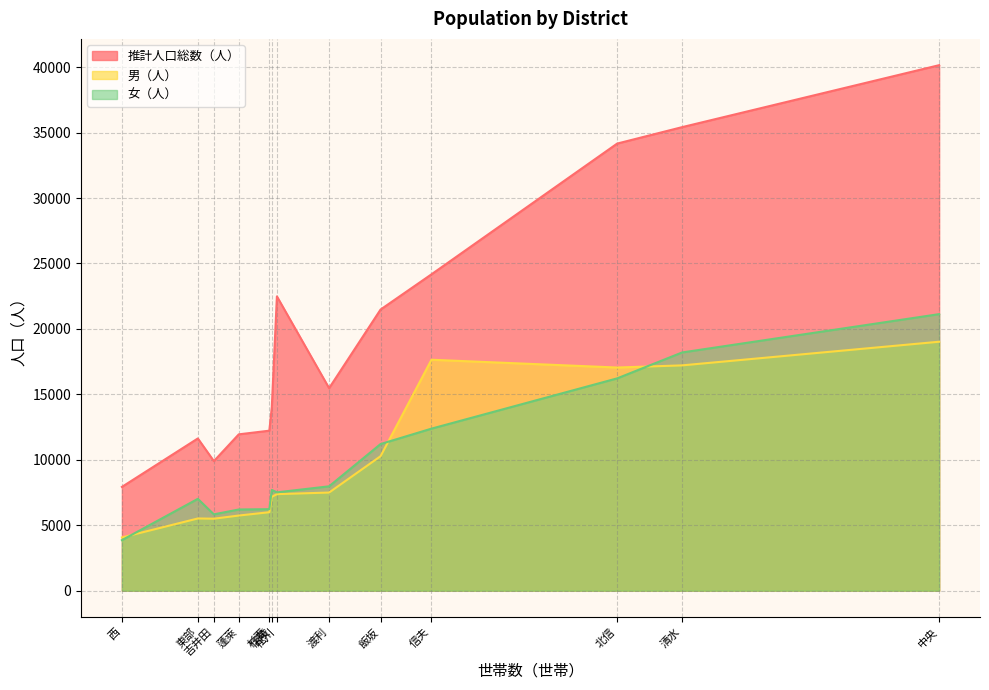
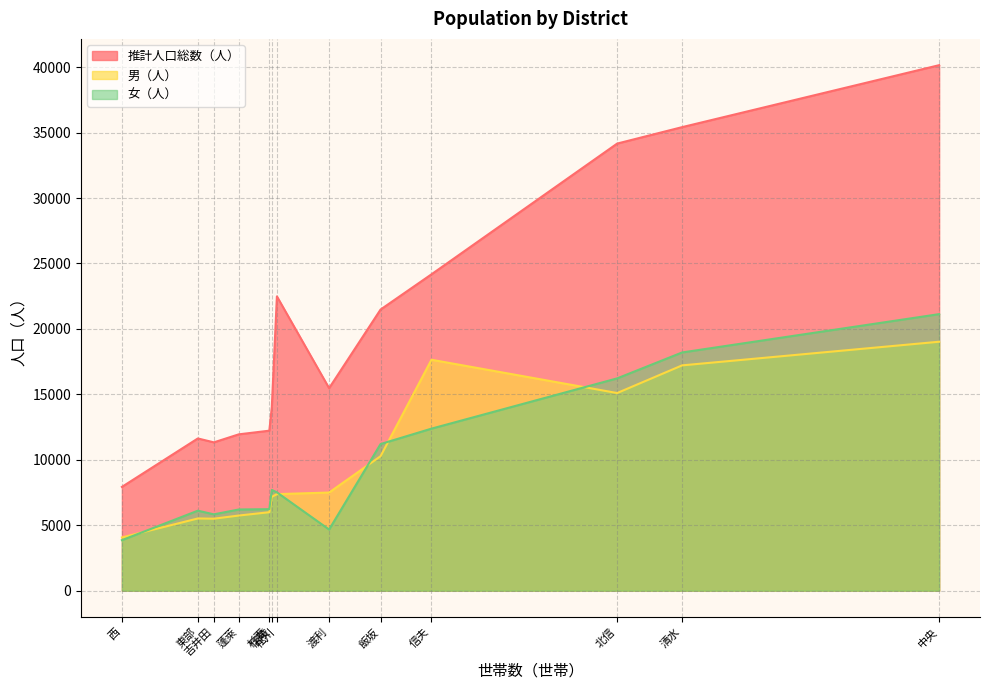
女（人）, 東部: 7000 -> 6100
推計人口総数（人）, 吉井田: 9900 -> 11300
女（人）, 渡利: 8000 -> 4700
男（人）, 北信: 17100 -> 15100
